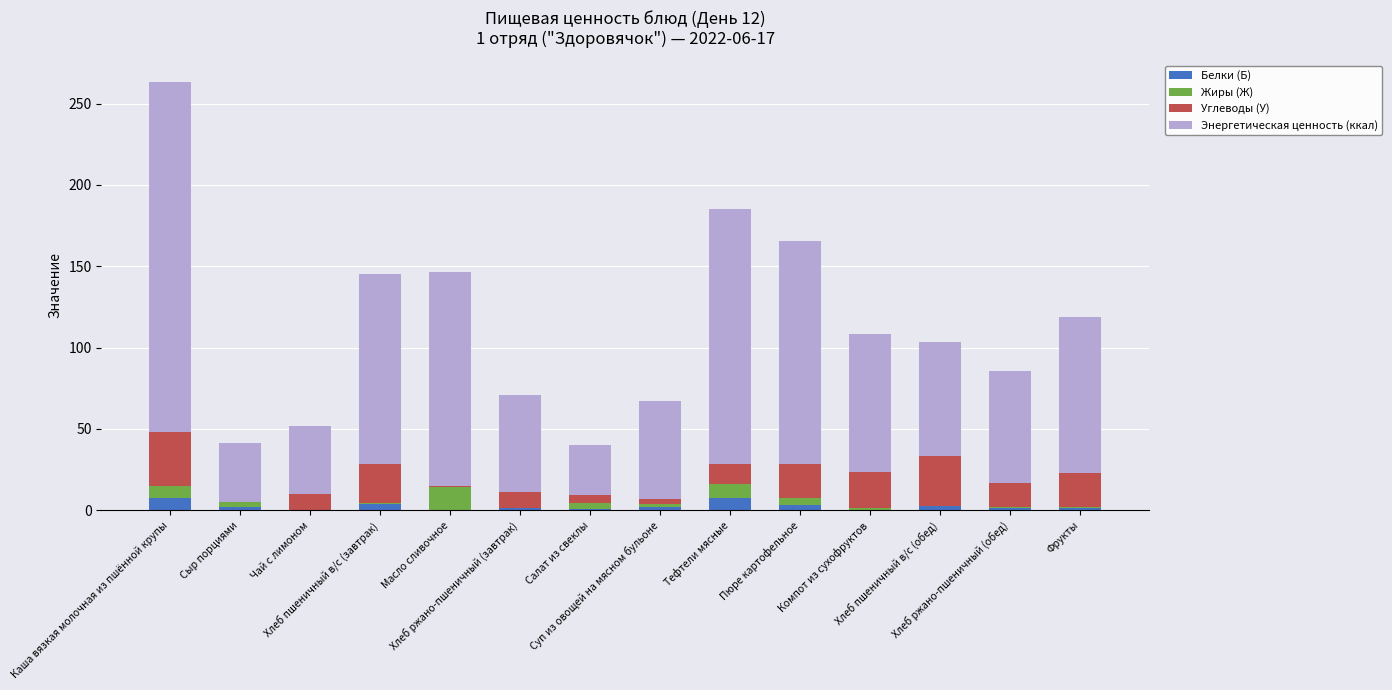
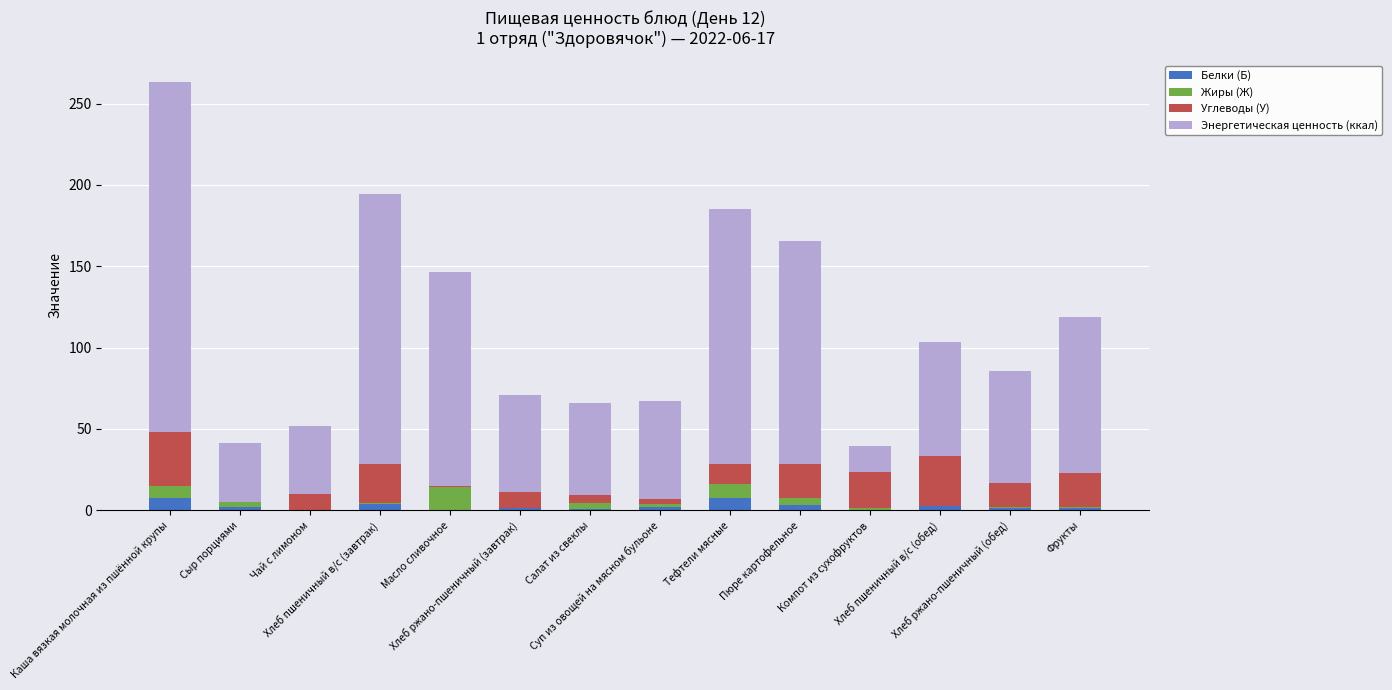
Энергетическая ценность (ккал), Хлеб пшеничный в/с (завтрак): 117 -> 166
Энергетическая ценность (ккал), Салат из свеклы: 30 -> 56
Энергетическая ценность (ккал), Компот из сухофруктов: 85 -> 16
